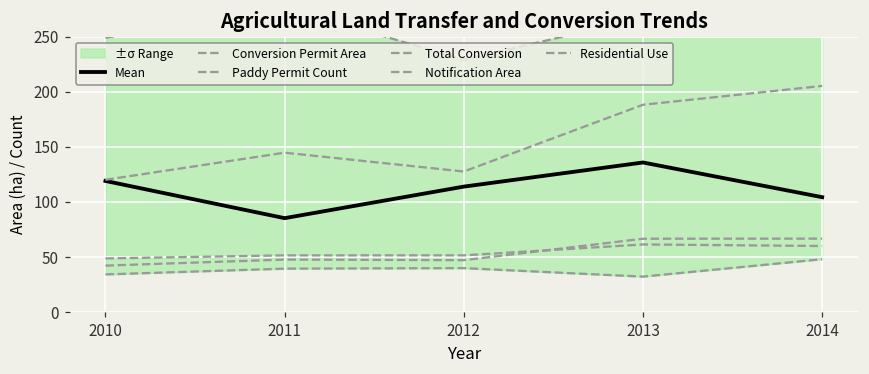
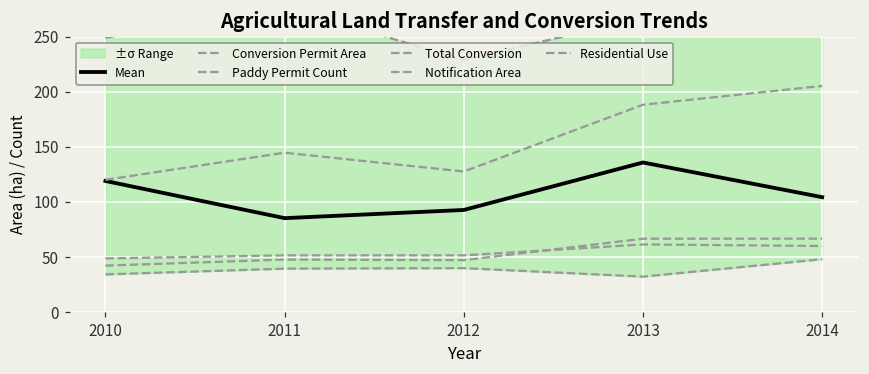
Mean, 2012: 114 -> 93
